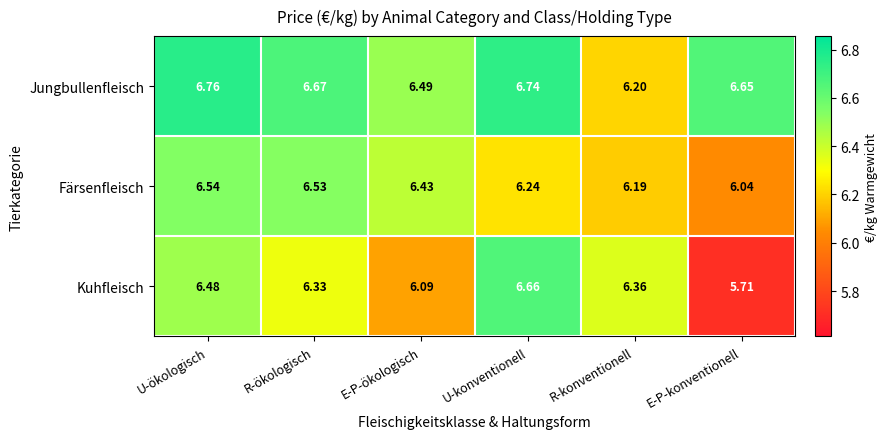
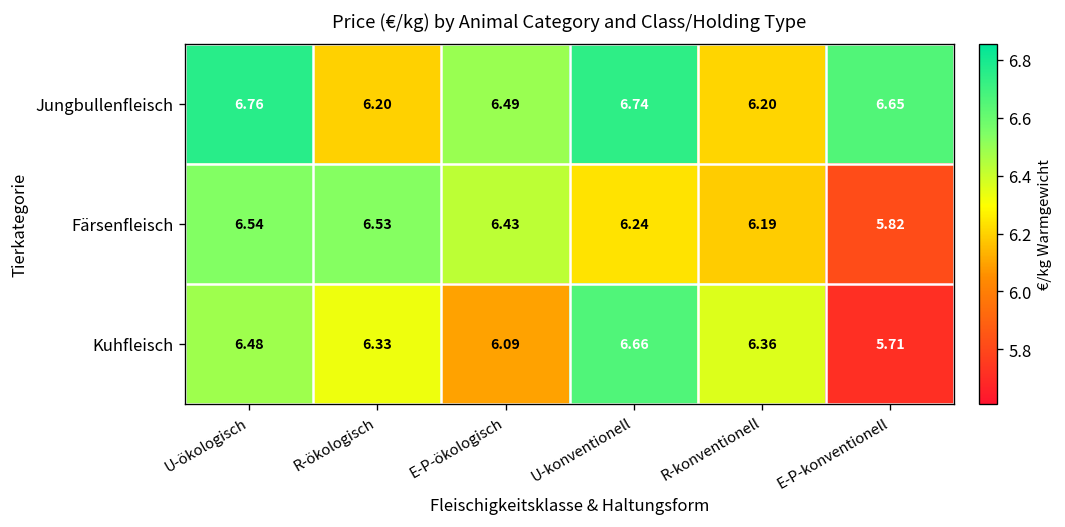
Jungbullenfleisch, R-ökologisch: 6.67 -> 6.20
Färsenfleisch, E-P-konventionell: 6.04 -> 5.82
